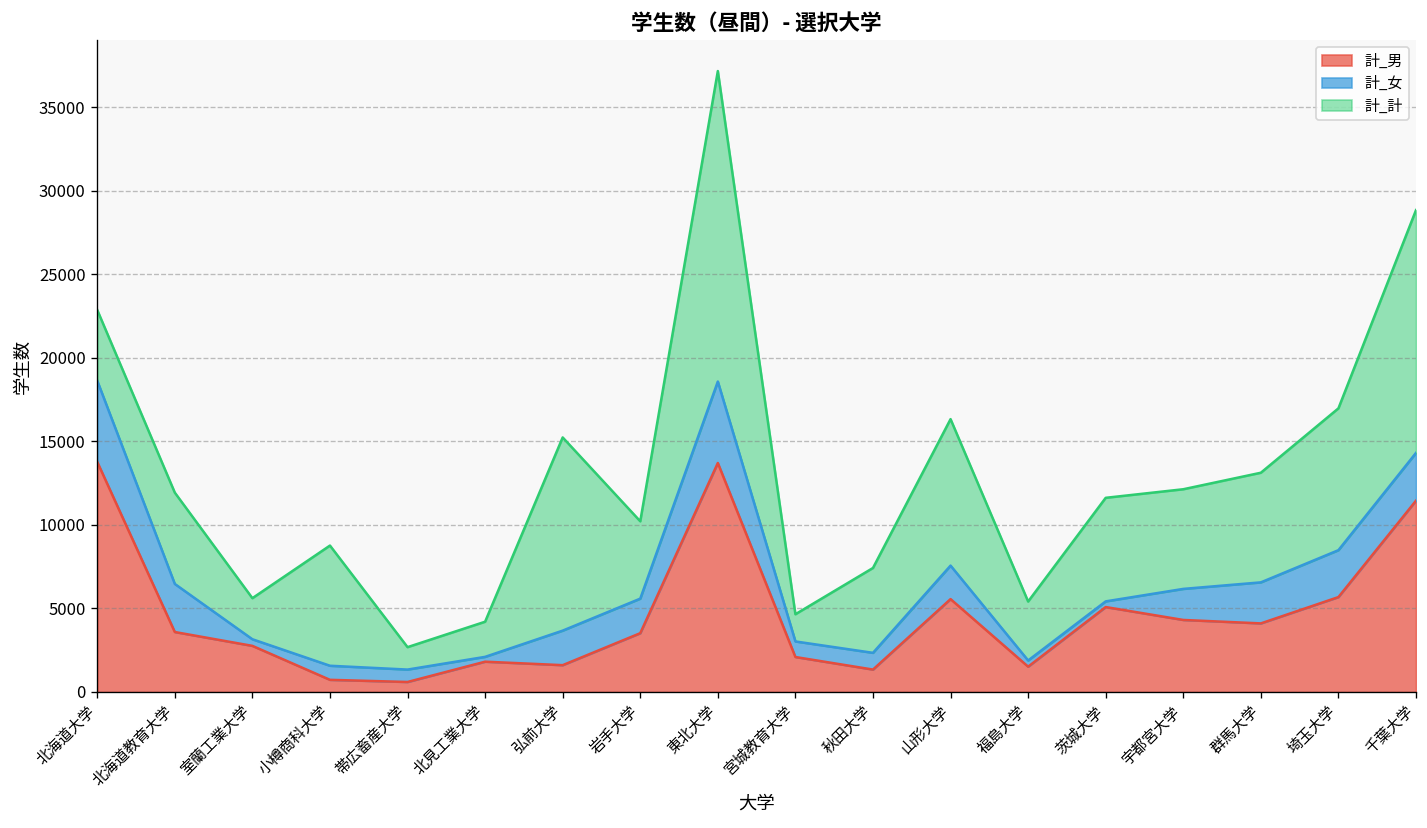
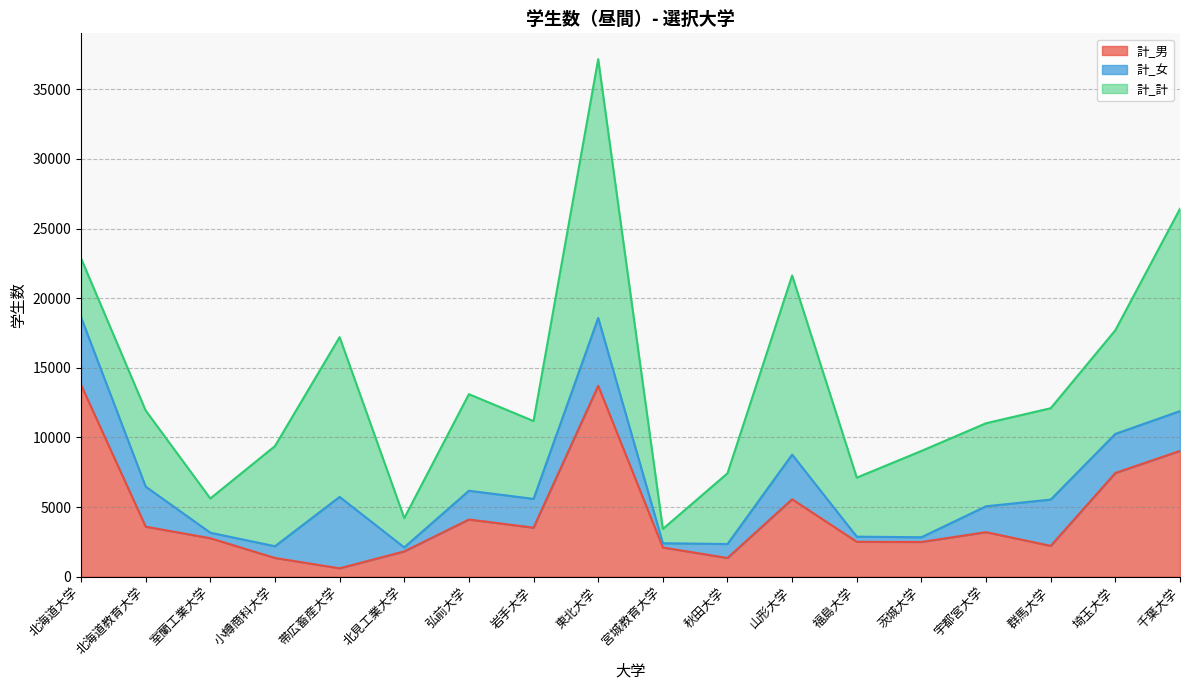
計_男, 小樽商科大学: 700 -> 1300
計_女, 帯広畜産大学: 700 -> 5100
計_計, 帯広畜産大学: 1300 -> 11500
計_男, 弘前大学: 1600 -> 4100
計_計, 弘前大学: 11600 -> 6900
計_計, 岩手大学: 4600 -> 5600
計_女, 宮城教育大学: 900 -> 300
計_計, 宮城教育大学: 1600 -> 1000
計_女, 山形大学: 2000 -> 3200
計_計, 山形大学: 8800 -> 12900
計_男, 福島大学: 1500 -> 2500
計_計, 福島大学: 3500 -> 4200
計_男, 茨城大学: 5100 -> 2500
計_男, 宇都宮大学: 4300 -> 3200
計_男, 群馬大学: 4100 -> 2200
計_女, 群馬大学: 2500 -> 3300
計_男, 埼玉大学: 5700 -> 7400
計_計, 埼玉大学: 8500 -> 7400
計_男, 千葉大学: 11500 -> 9000
